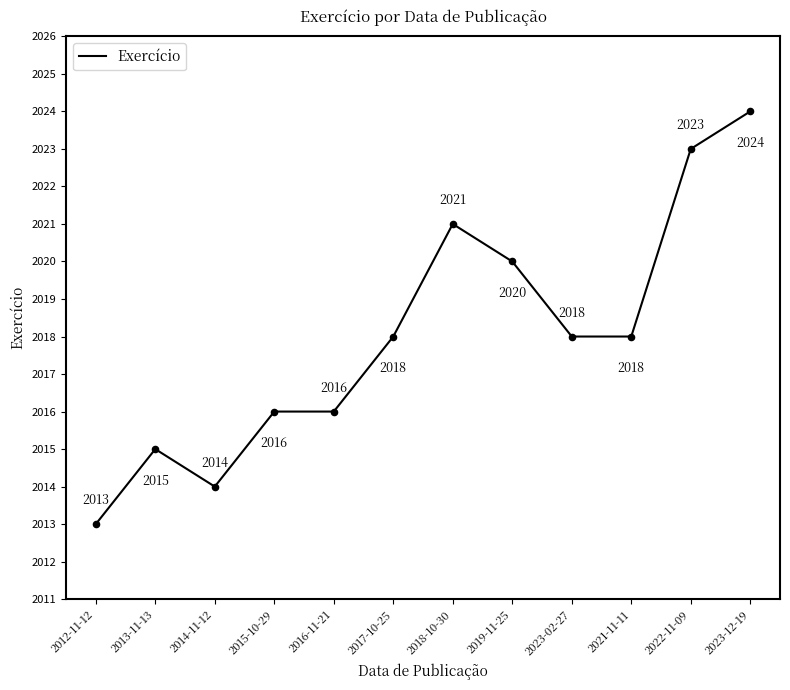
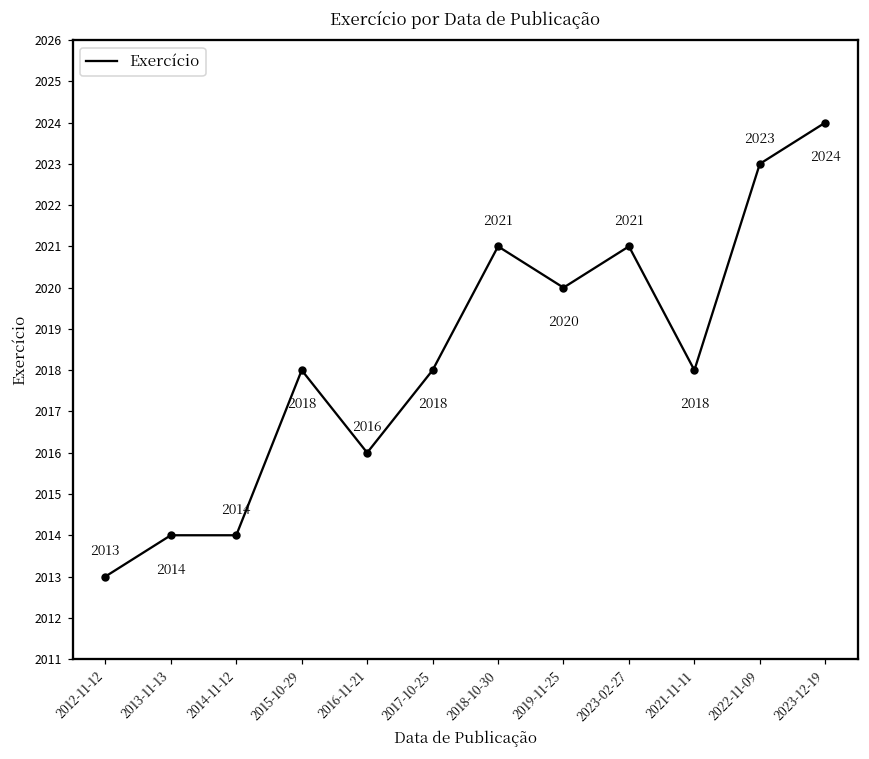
2013-11-13: 2015 -> 2014
2015-10-29: 2016 -> 2018
2023-02-27: 2018 -> 2021
